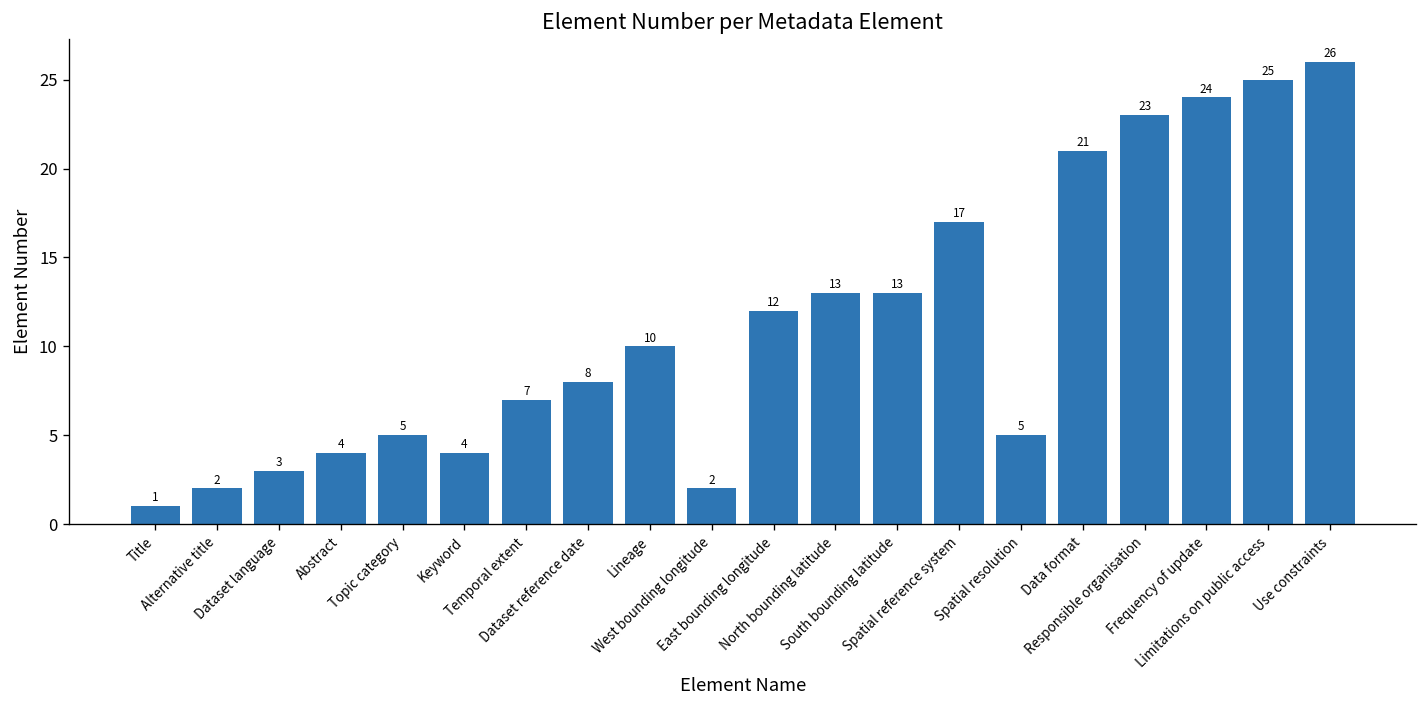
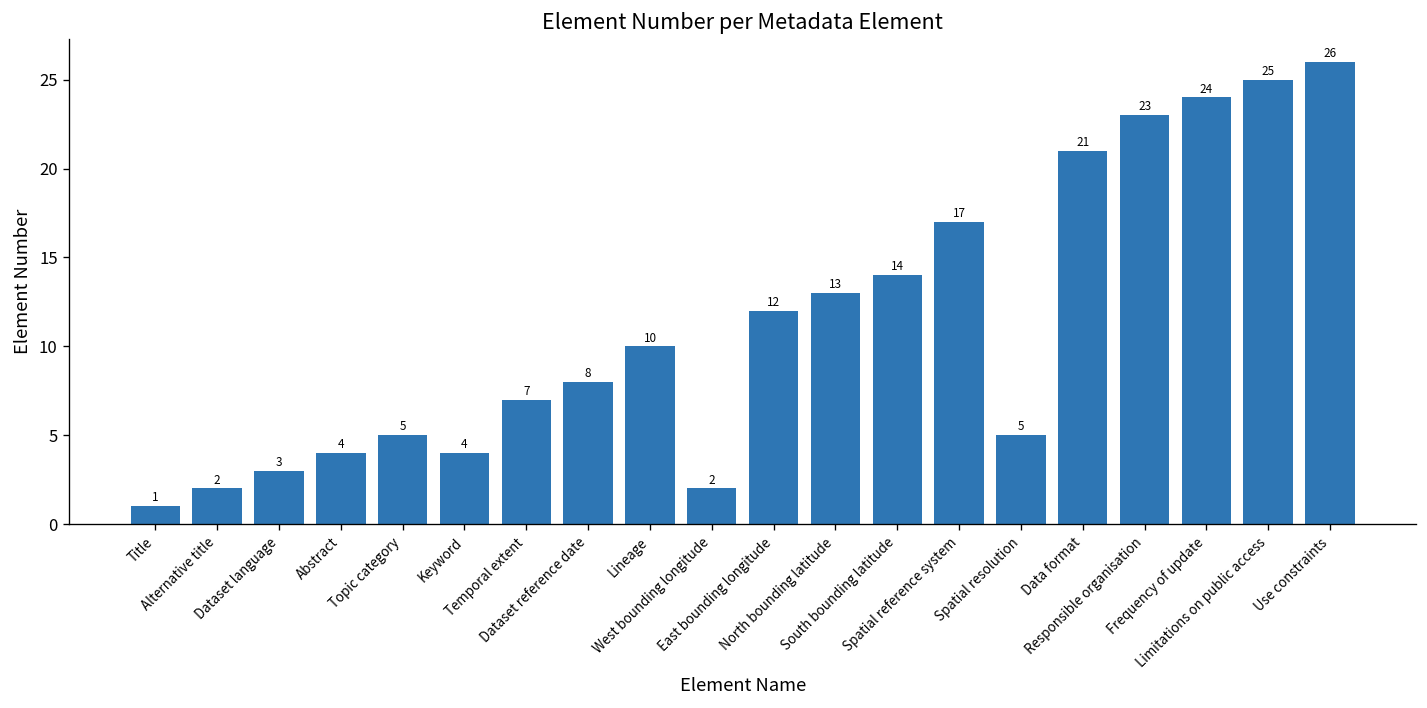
South bounding latitude: 13 -> 14
